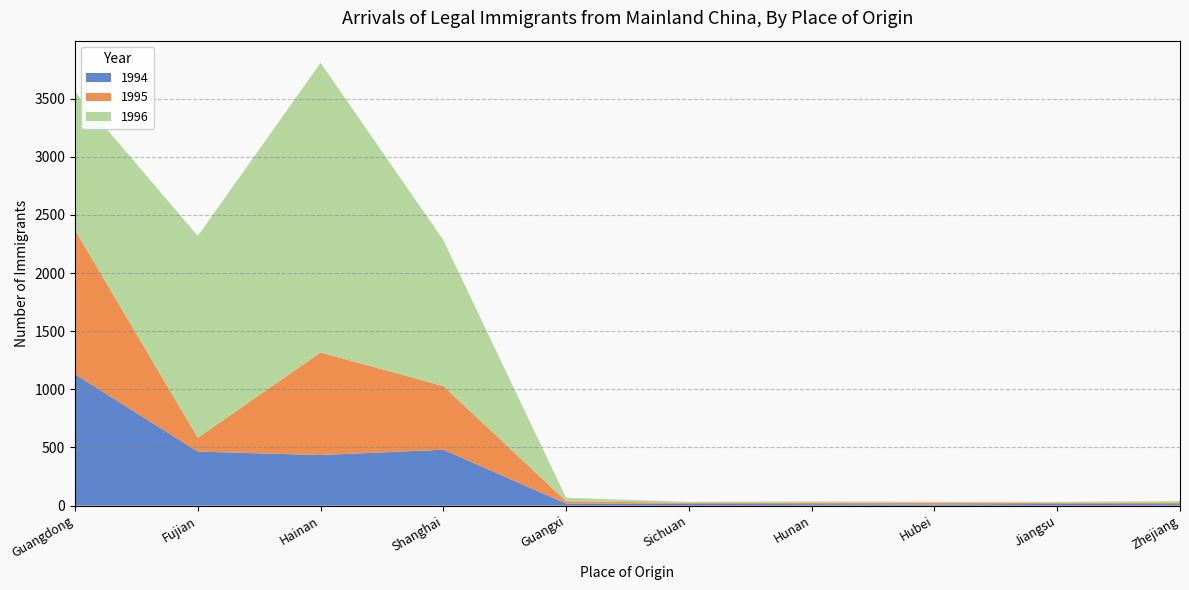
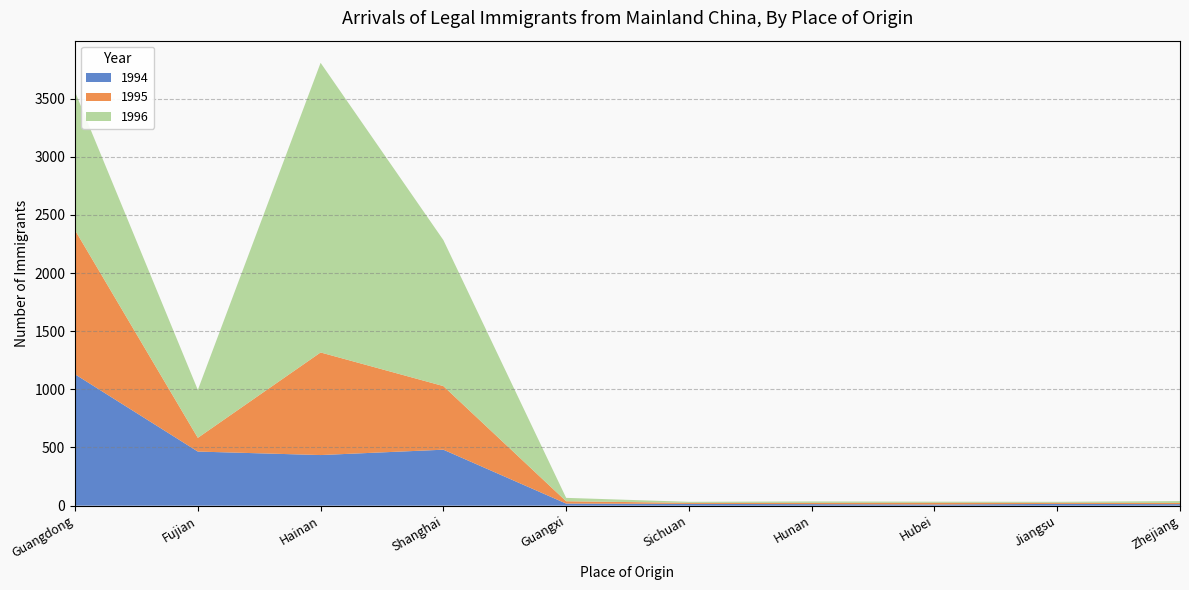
1996, Fujian: 1740 -> 410
